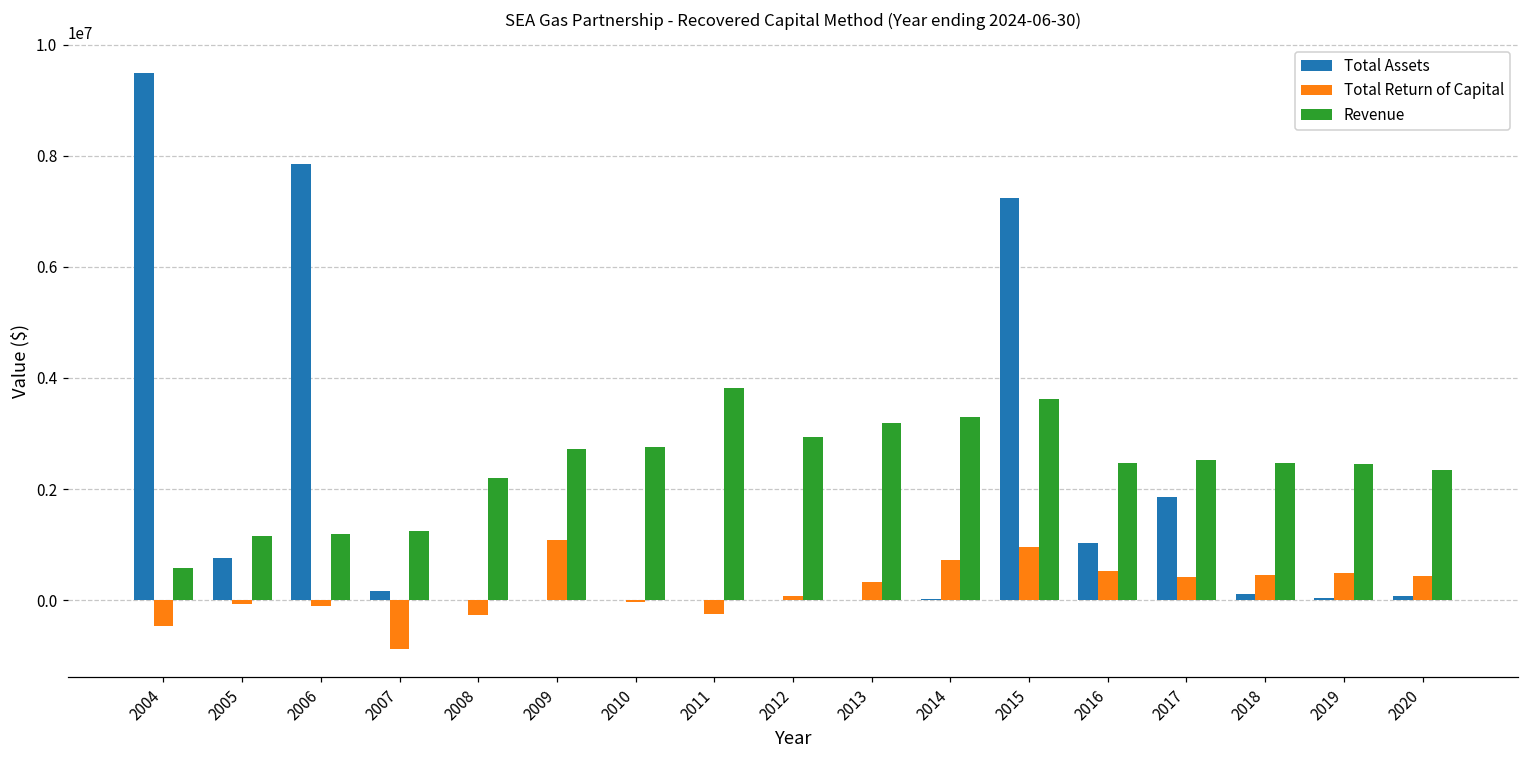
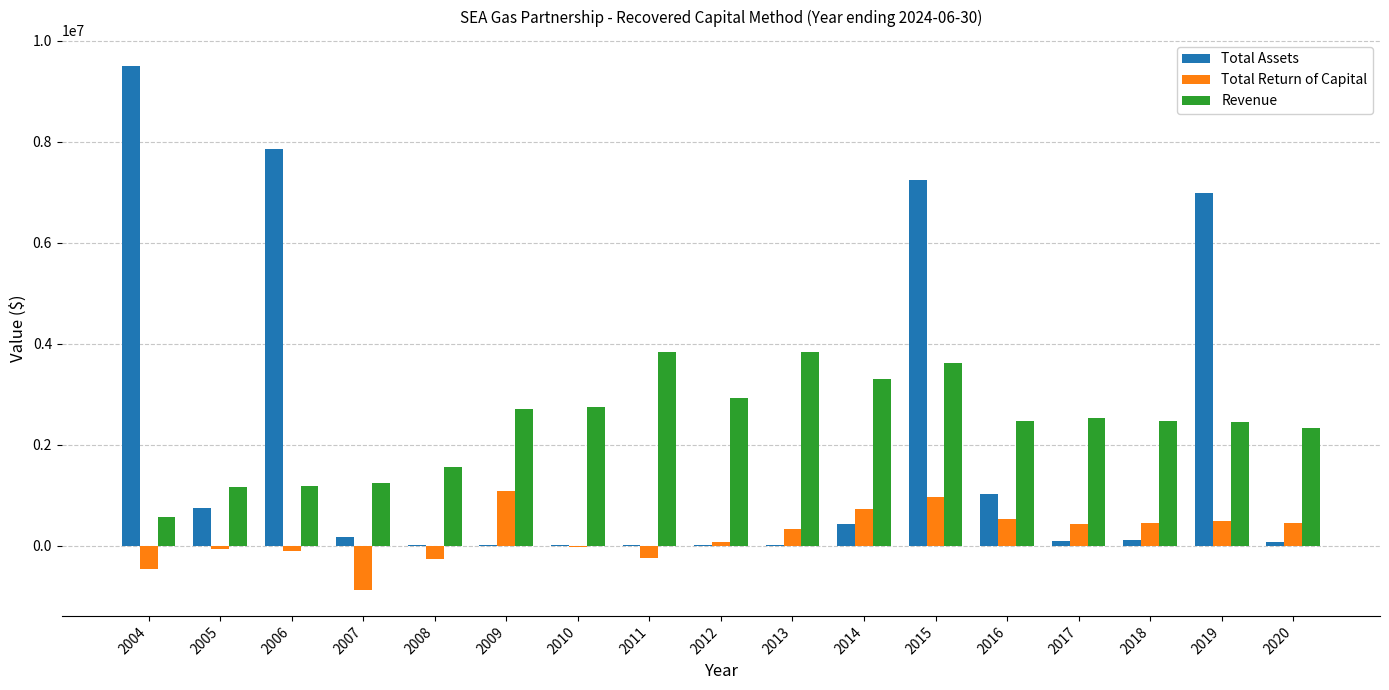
Revenue, 2008: 2200000 -> 1600000
Revenue, 2013: 3200000 -> 3800000
Total Assets, 2014: 0 -> 400000
Total Assets, 2017: 1900000 -> 100000
Total Assets, 2019: 0 -> 7000000
